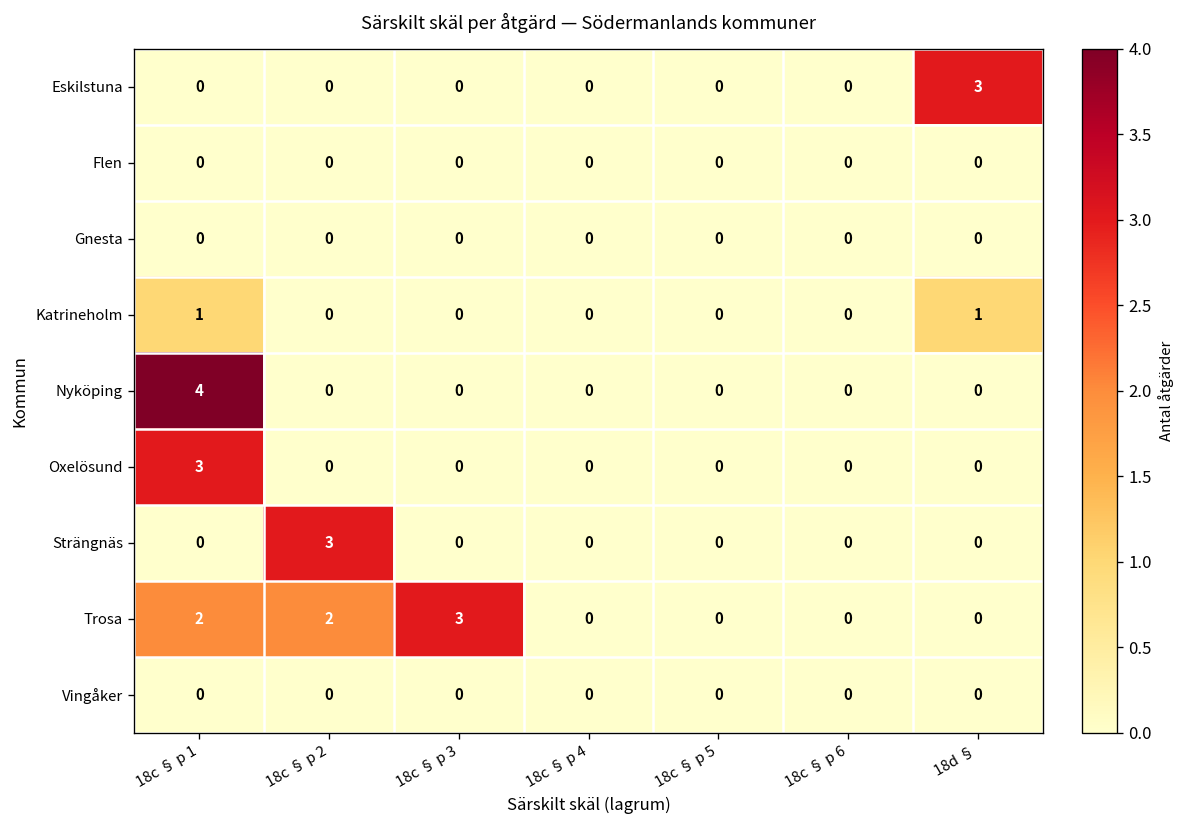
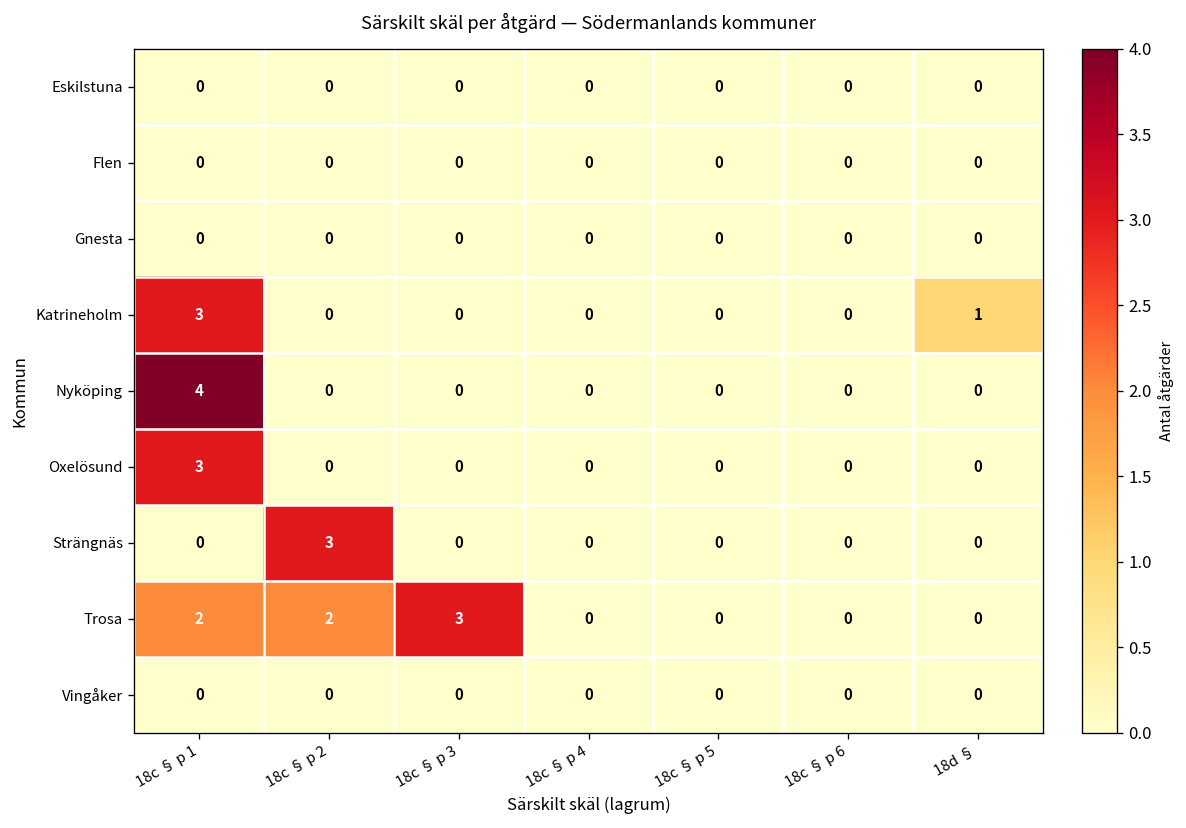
Eskilstuna, 18d §: 3 -> 0
Katrineholm, 18c § p 1: 1 -> 3
